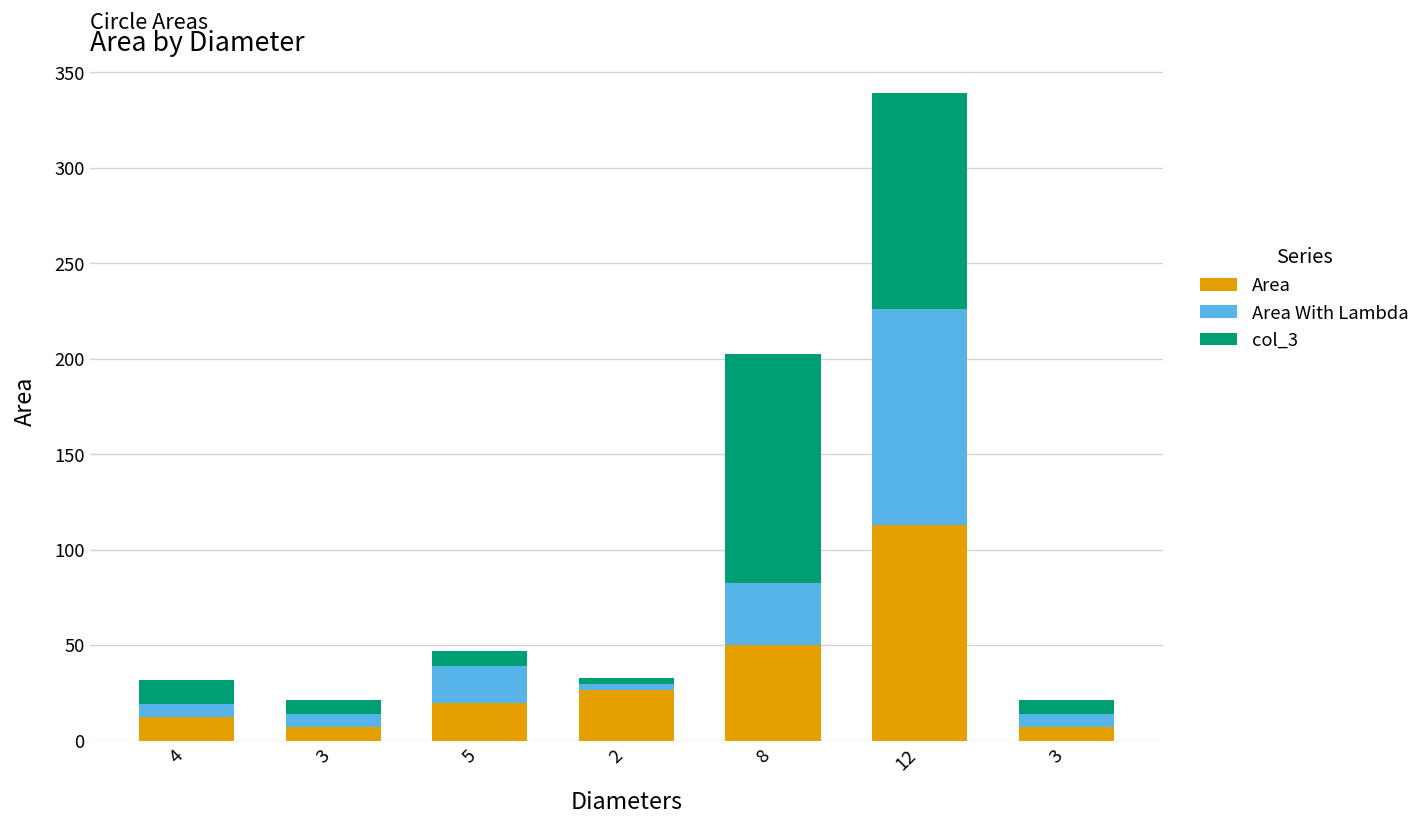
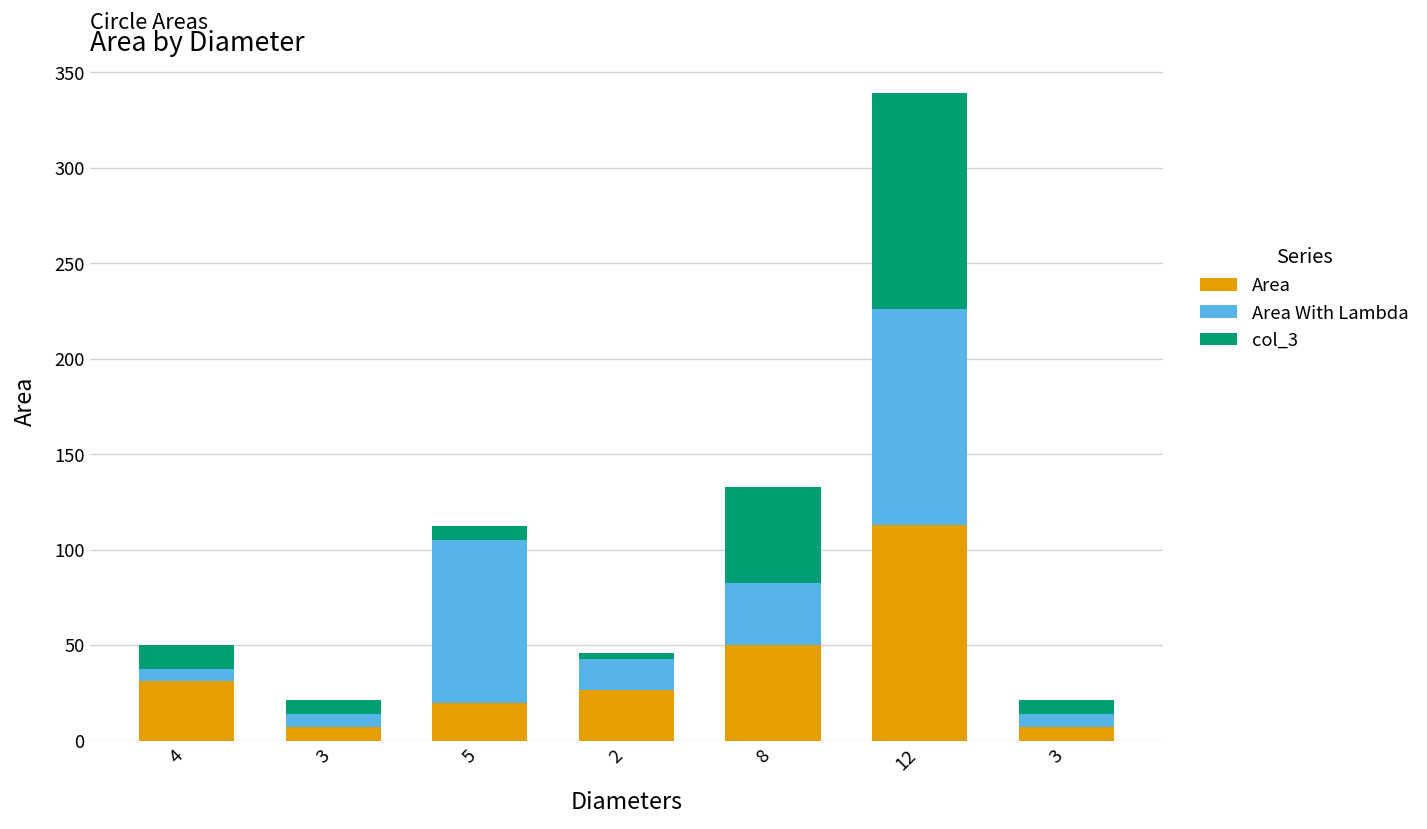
Area, 4: 13 -> 31
Area With Lambda, 5: 20 -> 85
Area With Lambda, 2: 3 -> 16
col_3, 8: 120 -> 50
